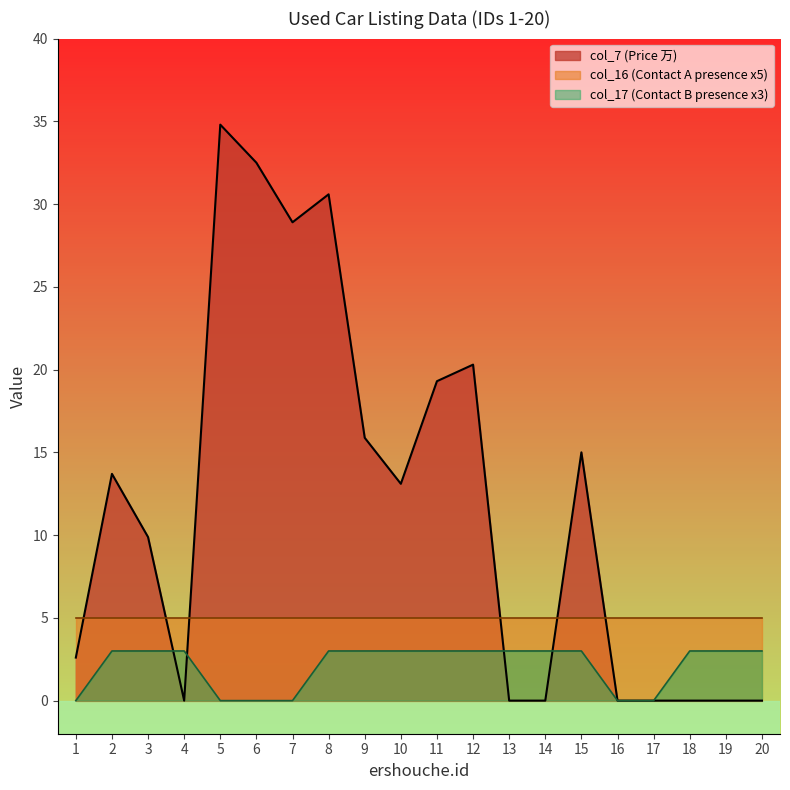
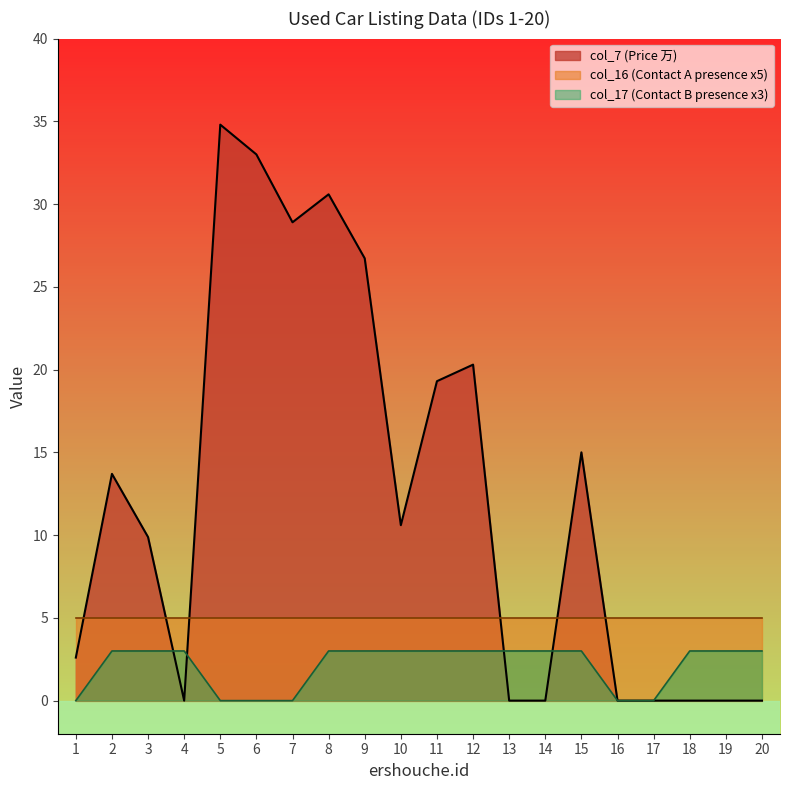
col_7 (Price 万), 6: 32.5 -> 33.0
col_7 (Price 万), 9: 15.9 -> 26.7
col_7 (Price 万), 10: 13.1 -> 10.6
